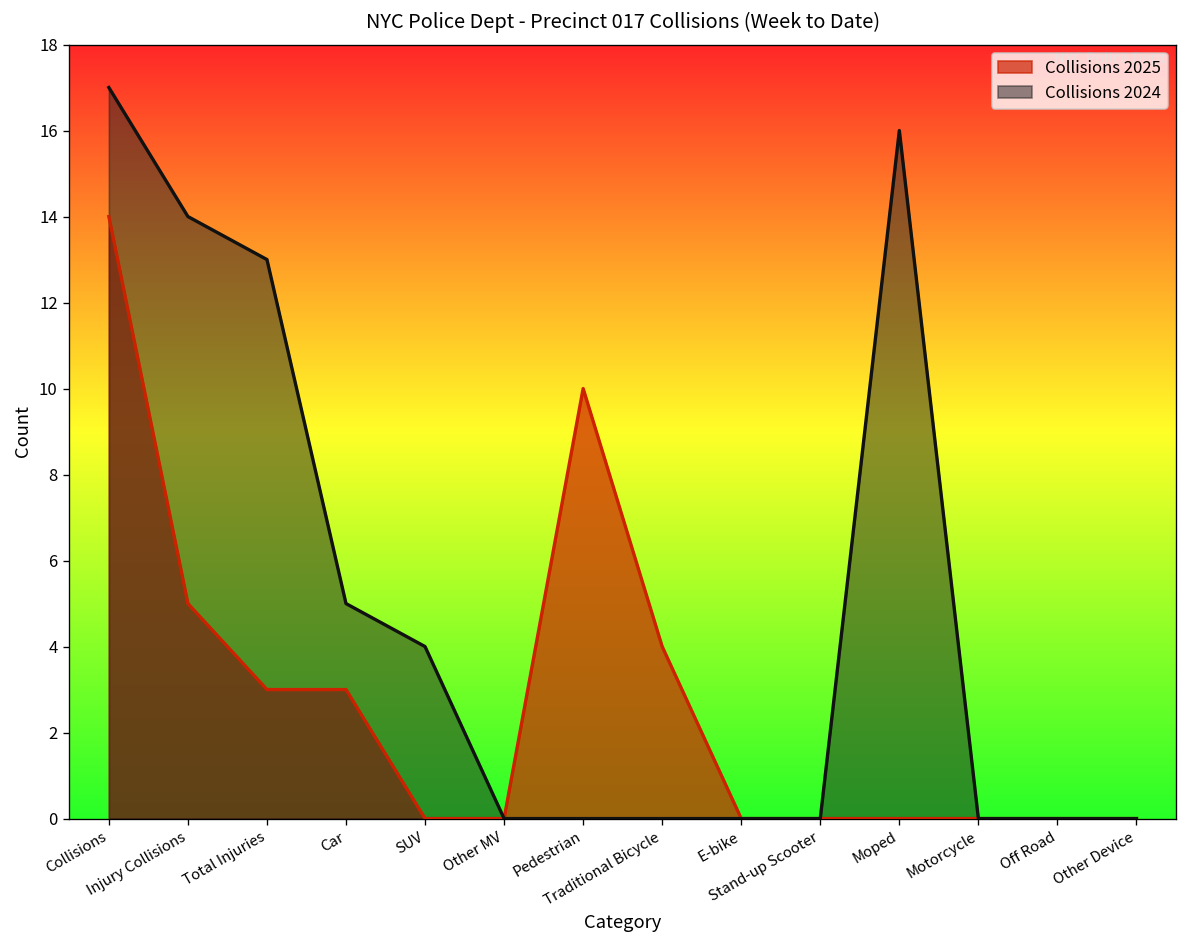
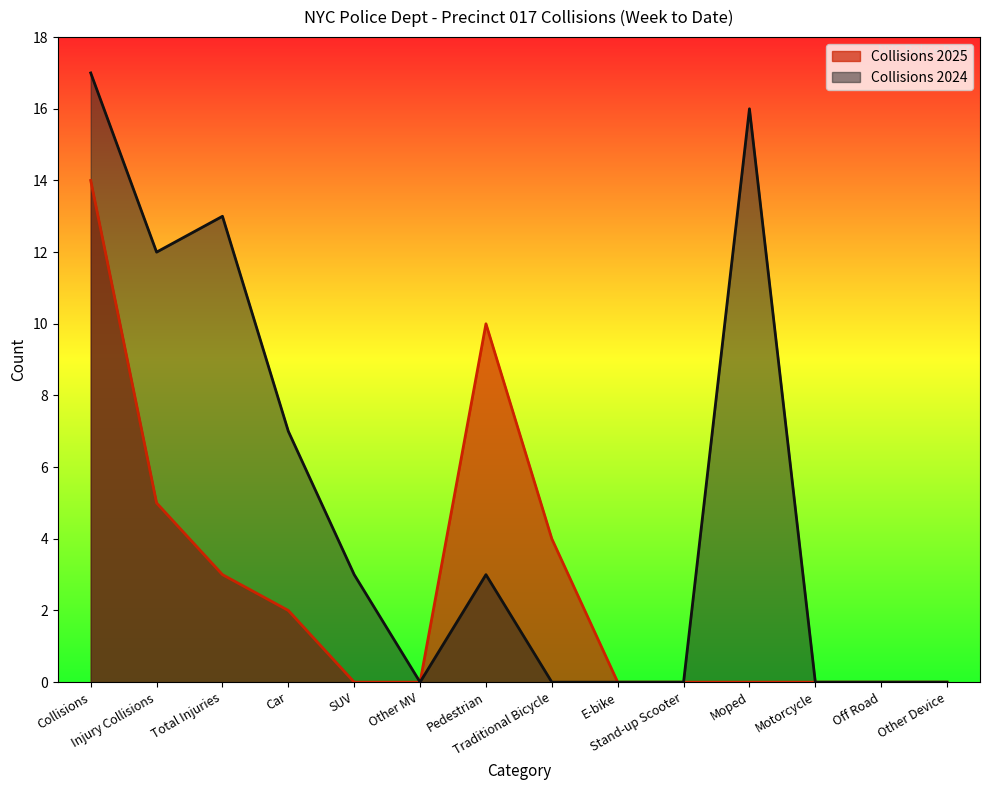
Collisions 2024, Injury Collisions: 14 -> 12
Collisions 2025, Car: 3 -> 2
Collisions 2024, Car: 5 -> 7
Collisions 2024, SUV: 4 -> 3
Collisions 2024, Pedestrian: 0 -> 3
